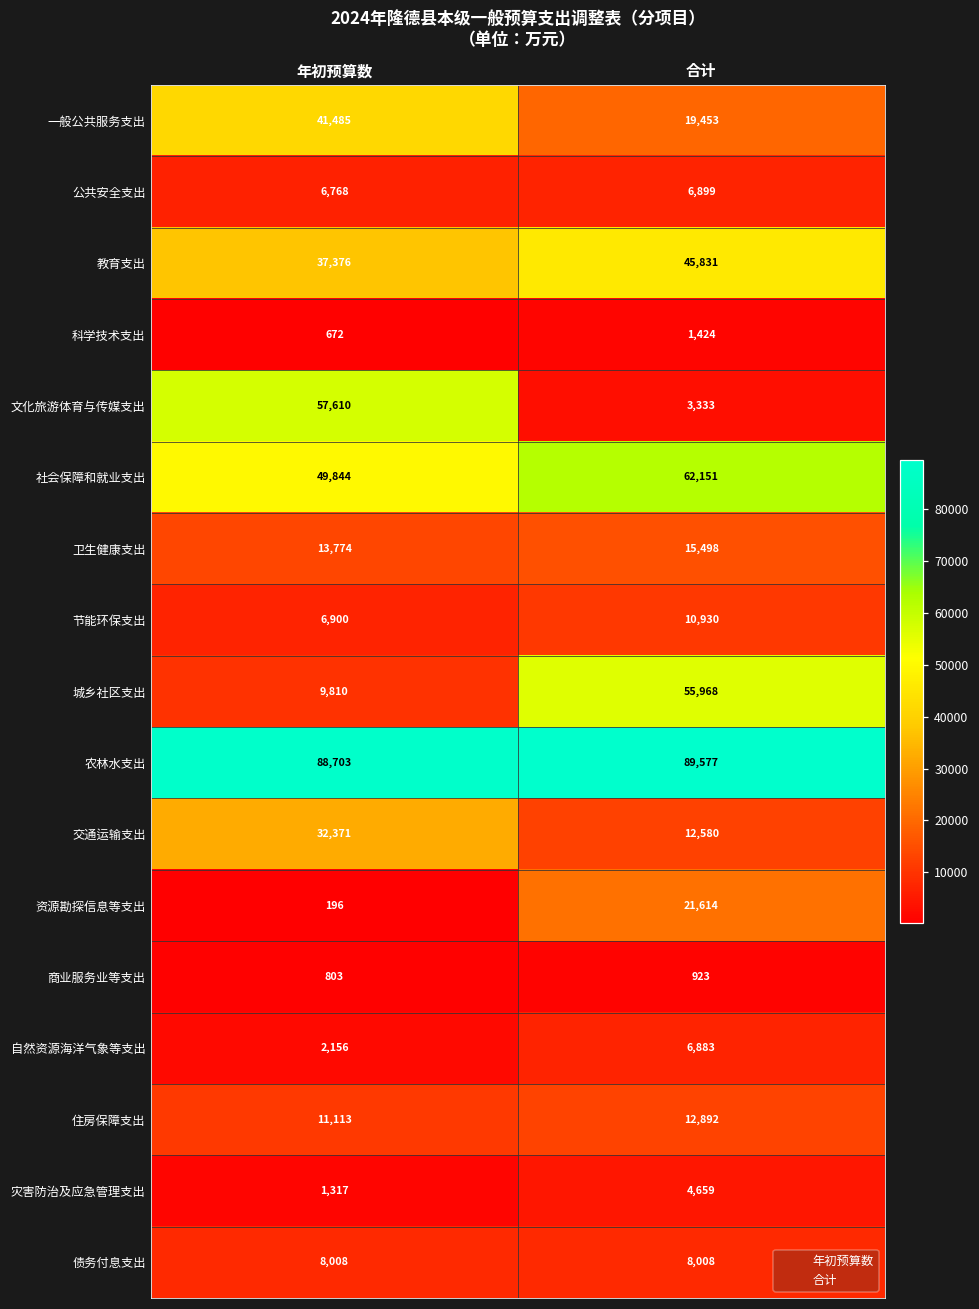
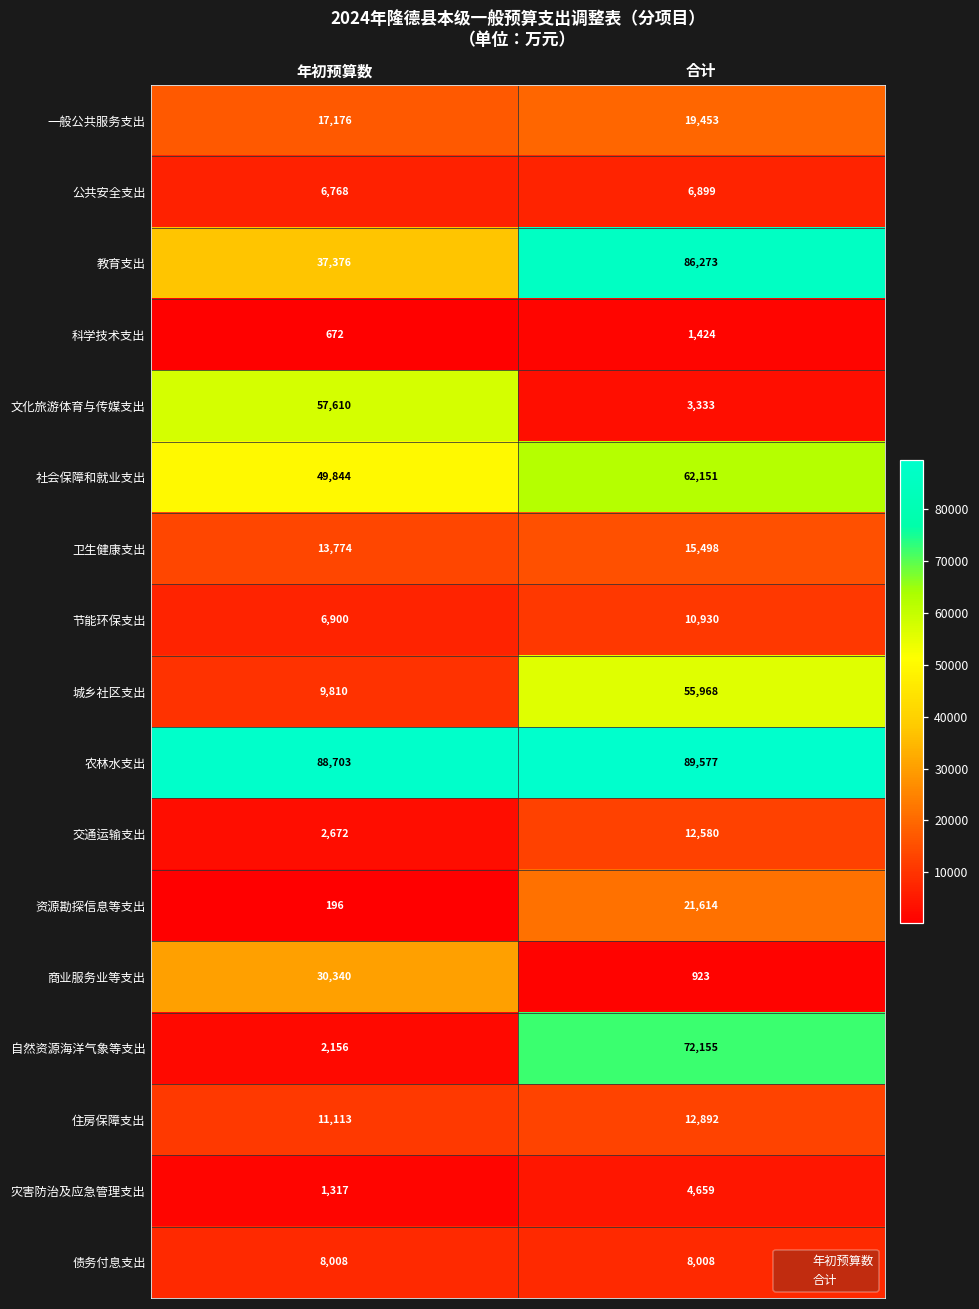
一般公共服务支出, 年初预算数: 41,485 -> 17,176
教育支出, 合计: 45,831 -> 86,273
交通运输支出, 年初预算数: 32,371 -> 2,672
商业服务业等支出, 年初预算数: 803 -> 30,340
自然资源海洋气象等支出, 合计: 6,883 -> 72,155
